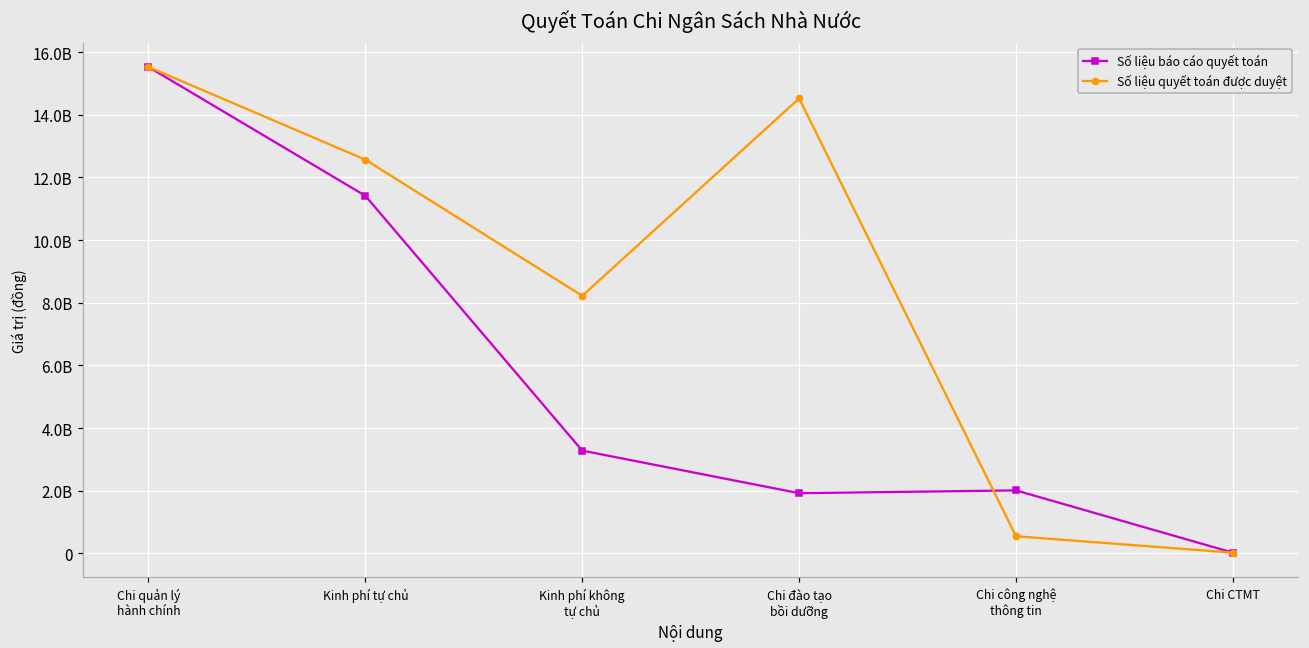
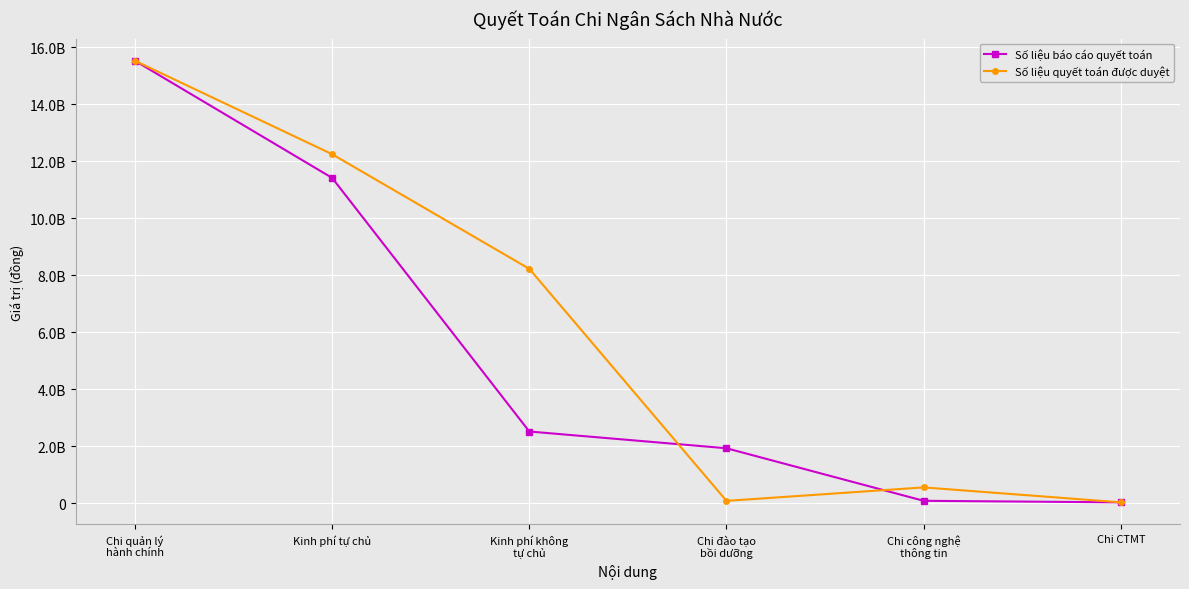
Số liệu quyết toán được duyệt, Kinh phí tự chủ: 12600000000 -> 12200000000
Số liệu báo cáo quyết toán, Kinh phí không tự chủ: 3300000000 -> 2500000000
Số liệu quyết toán được duyệt, Chi đào tạo bồi dưỡng: 14500000000 -> 100000000
Số liệu báo cáo quyết toán, Chi công nghệ thông tin: 2000000000 -> 100000000
